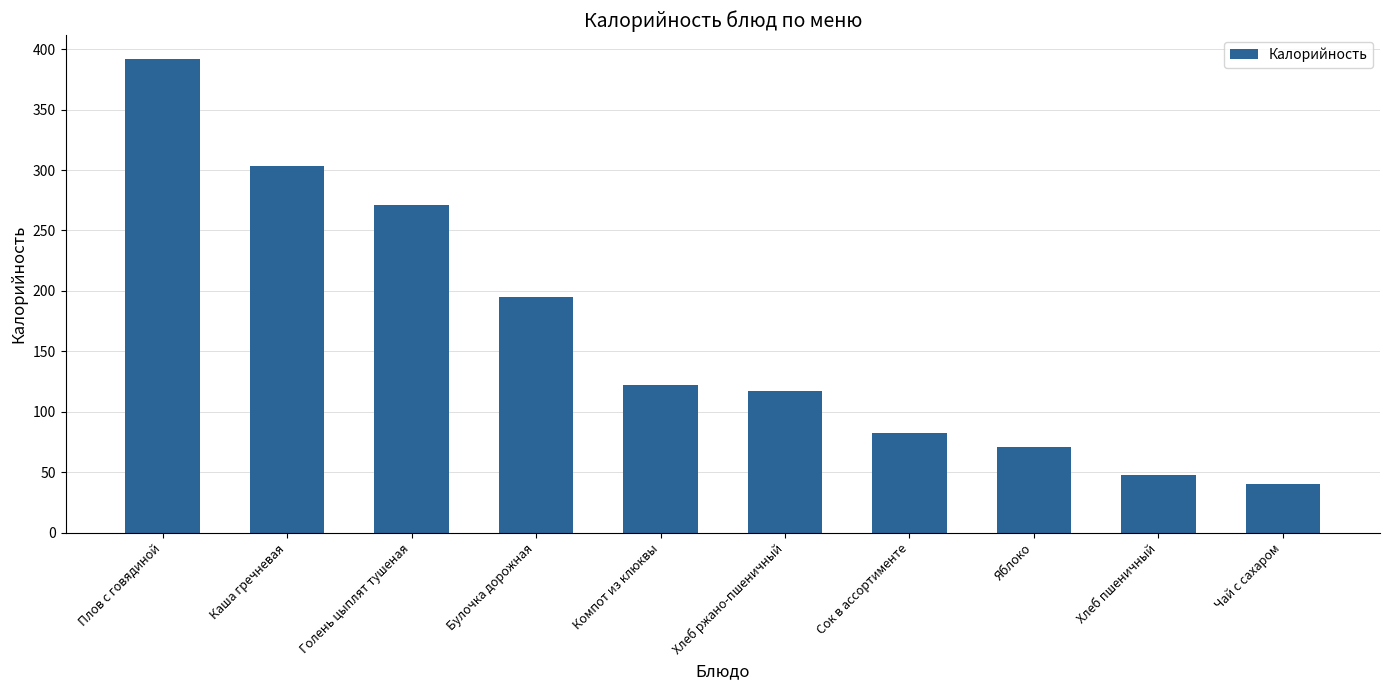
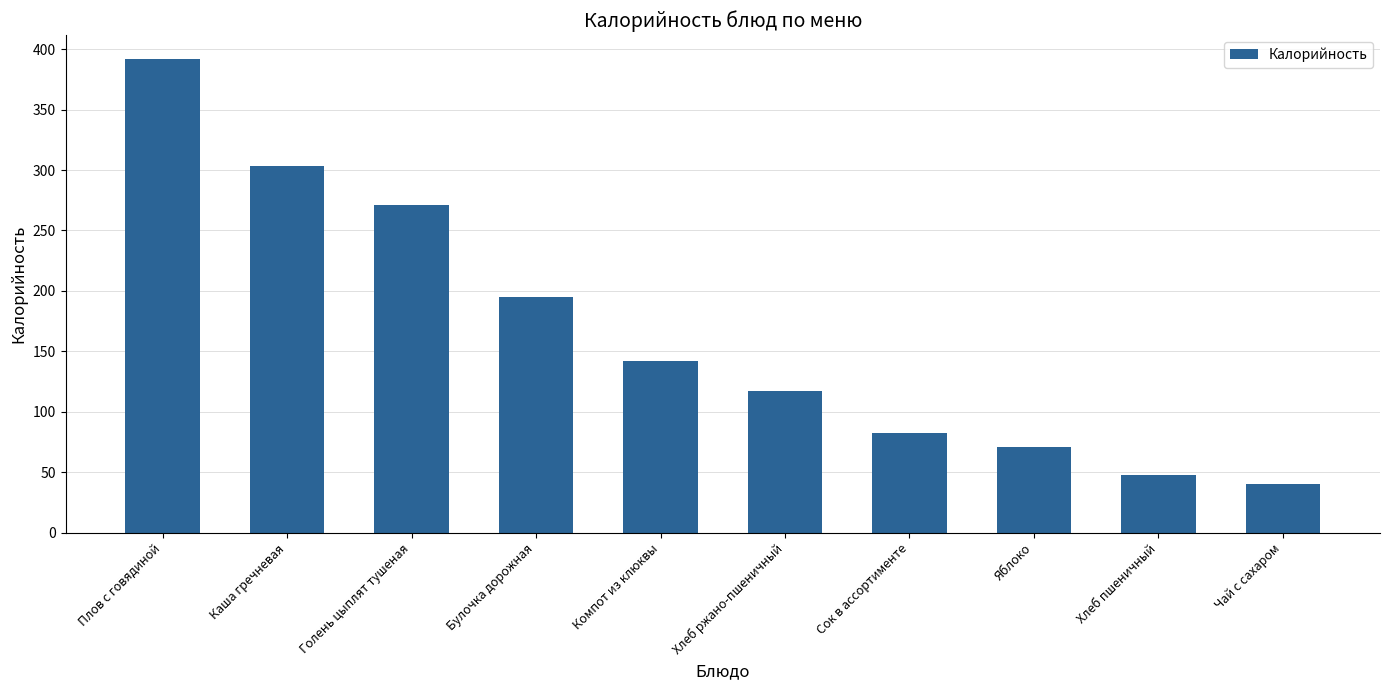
Компот из клюквы: 122 -> 142
